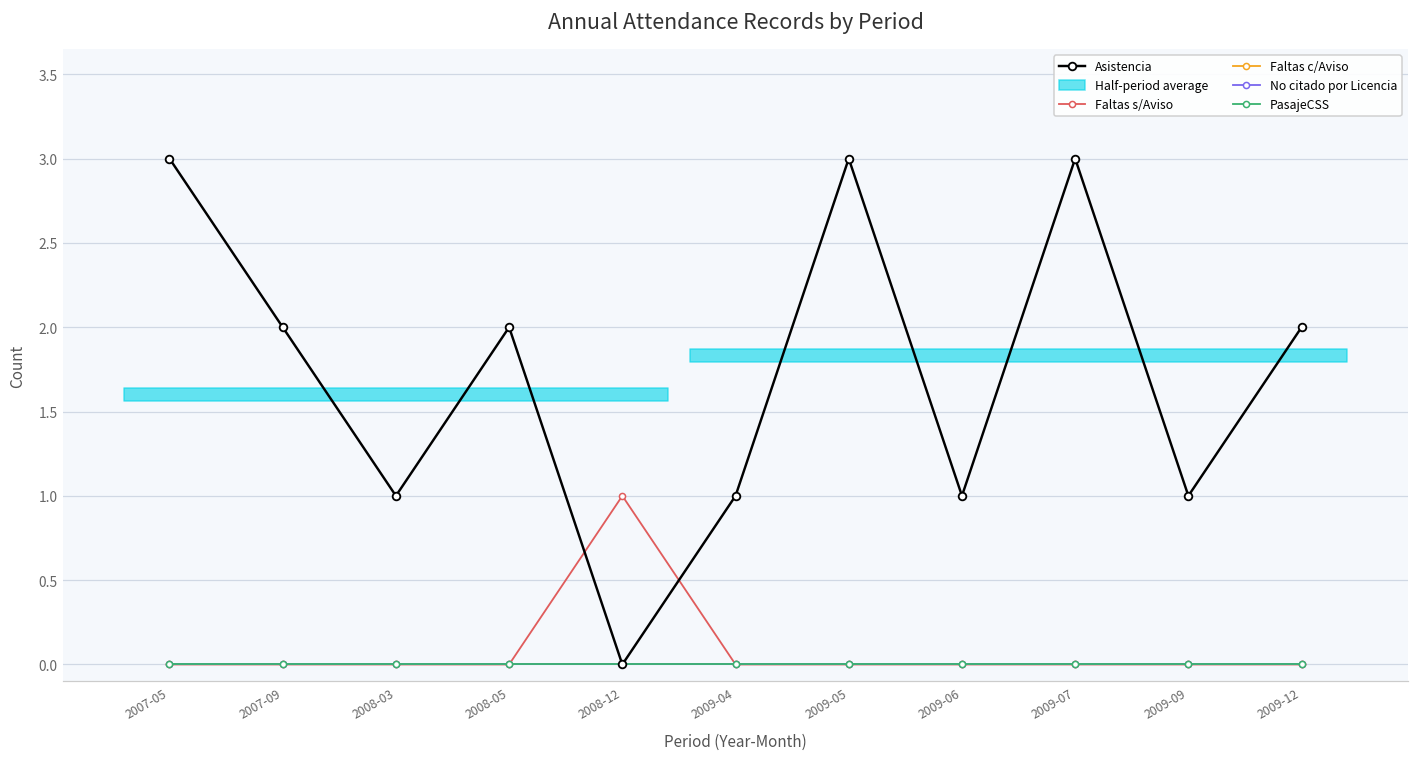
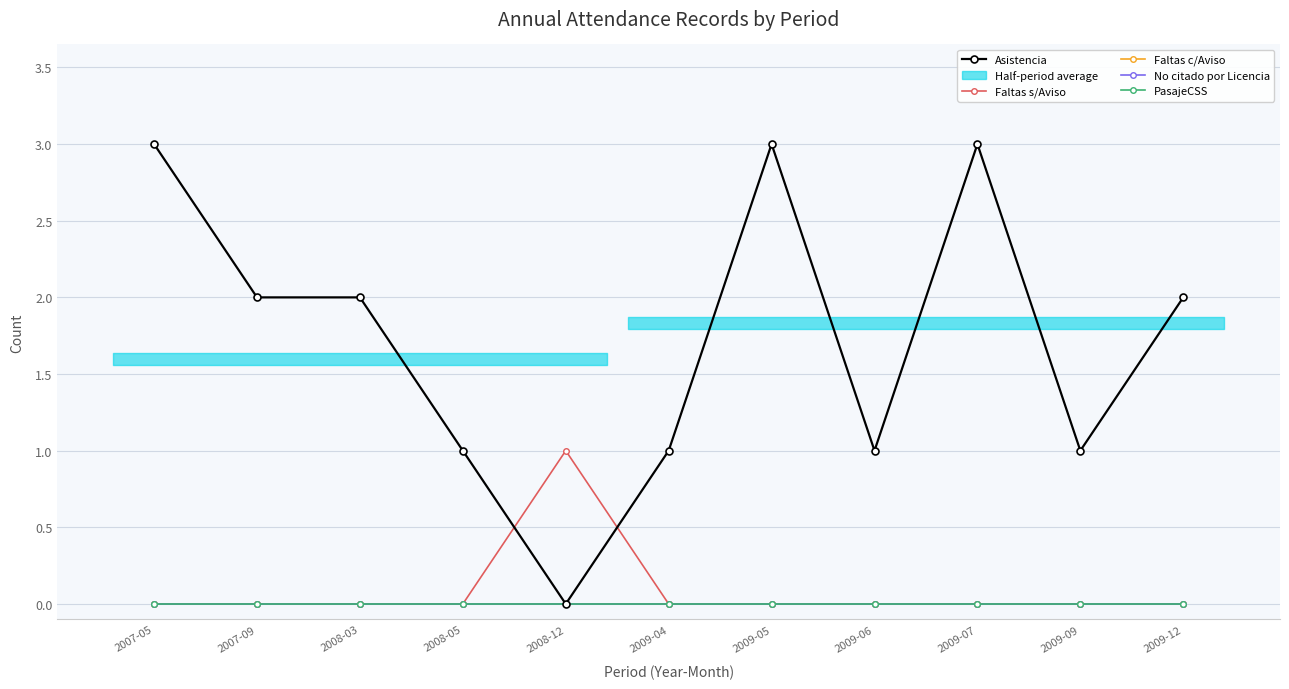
Asistencia, 2008-03: 1 -> 2
Asistencia, 2008-05: 2 -> 1
